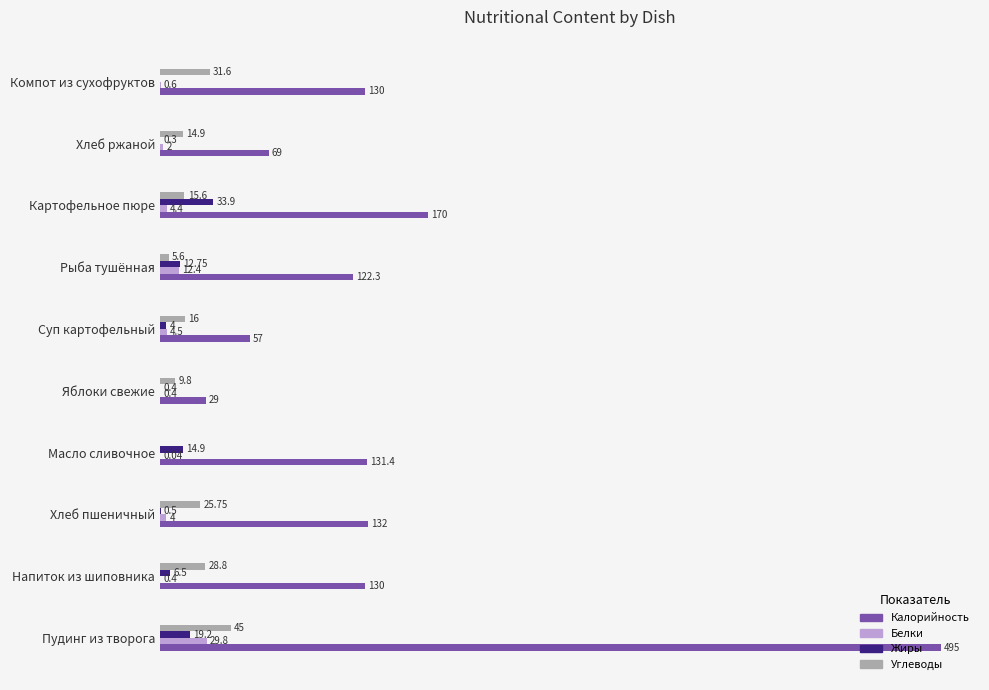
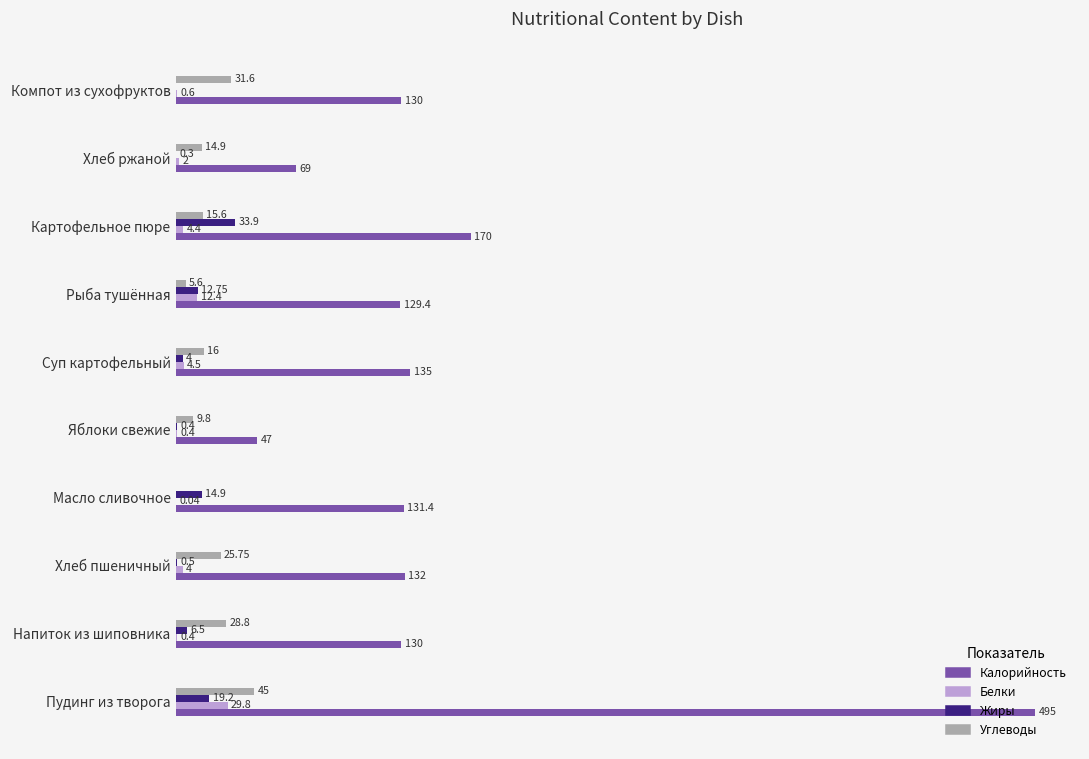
Калорийность, Рыба тушённая: 122.3 -> 129.4
Калорийность, Суп картофельный: 57 -> 135
Калорийность, Яблоки свежие: 29 -> 47
